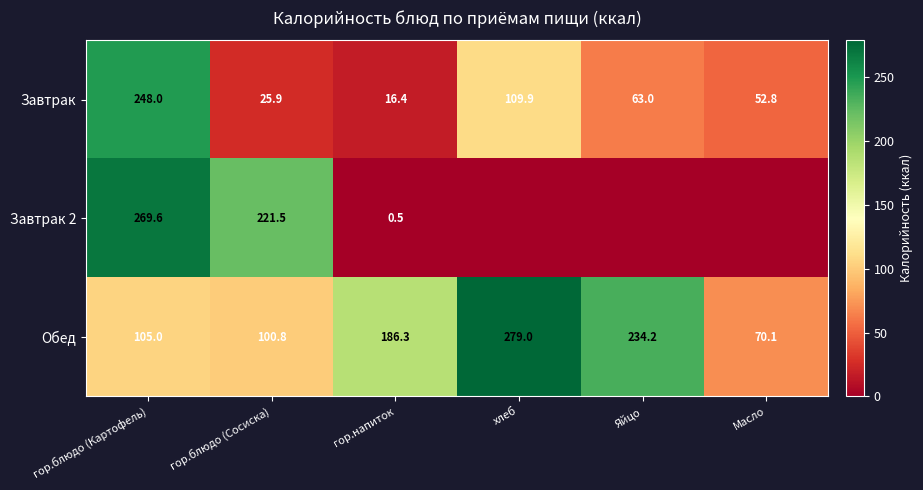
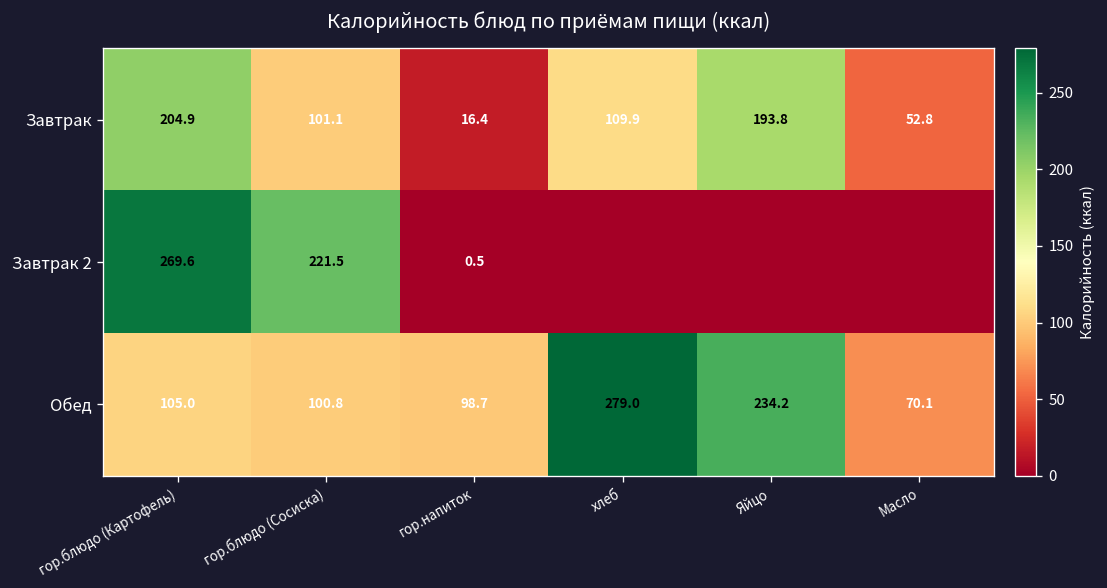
Завтрак, гор.блюдо (Картофель): 248.0 -> 204.9
Завтрак, гор.блюдо (Сосиска): 25.9 -> 101.1
Завтрак, Яйцо: 63.0 -> 193.8
Обед, гор.напиток: 186.3 -> 98.7
